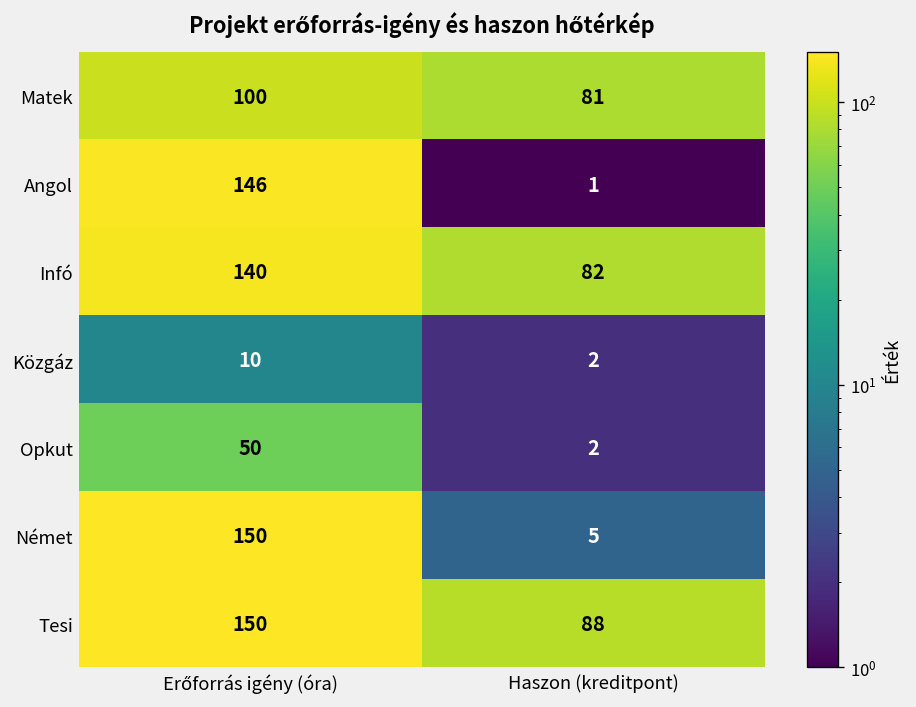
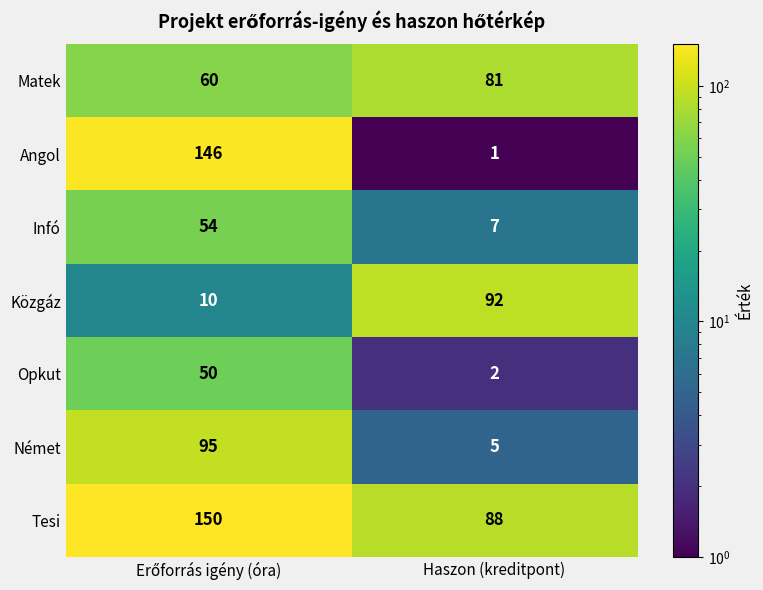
Matek, Erőforrás igény (óra): 100 -> 60
Infó, Erőforrás igény (óra): 140 -> 54
Infó, Haszon (kreditpont): 82 -> 7
Közgáz, Haszon (kreditpont): 2 -> 92
Német, Erőforrás igény (óra): 150 -> 95
